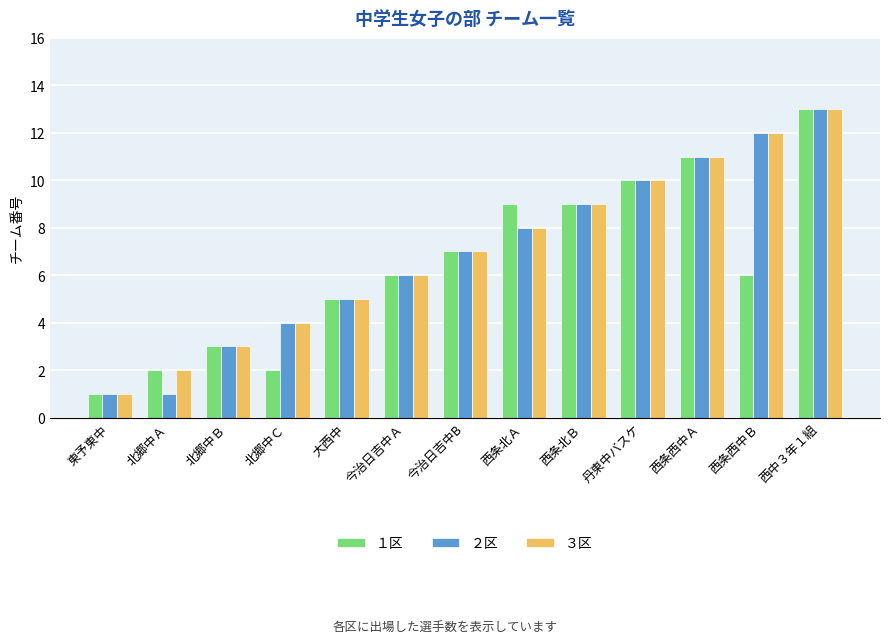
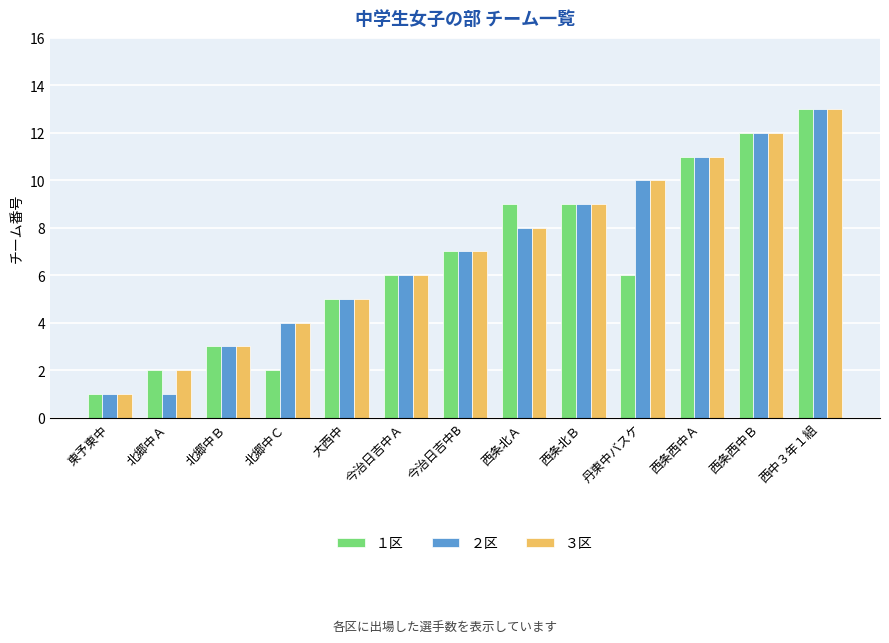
１区, 丹東中バスケ: 10 -> 6
１区, 西条西中Ｂ: 6 -> 12
